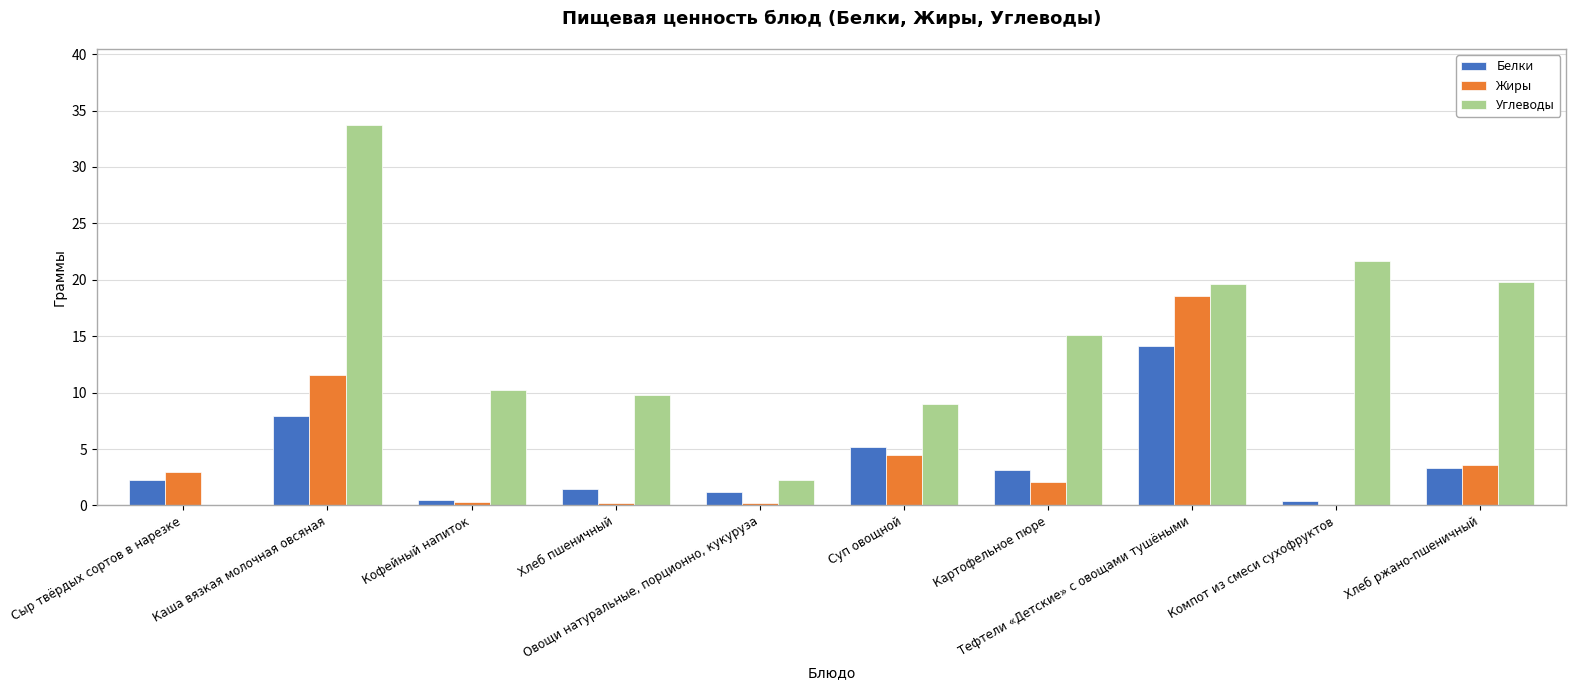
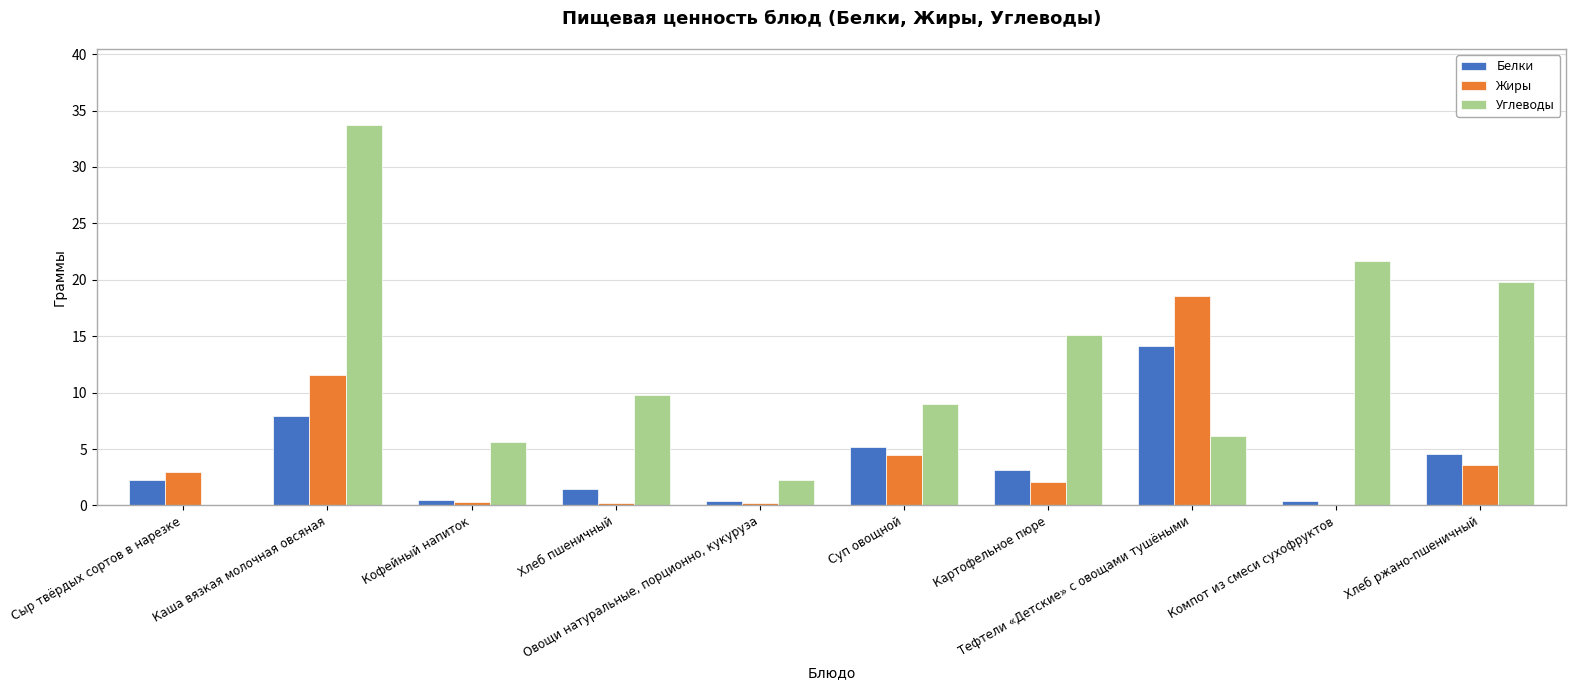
Углеводы, Кофейный напиток: 10.2 -> 5.6
Белки, Овощи натуральные, порционно, кукуруза: 1.2 -> 0.4
Углеводы, Тефтели «Детские» с овощами тушёными: 19.6 -> 6.2
Белки, Хлеб ржано-пшеничный: 3.3 -> 4.6
